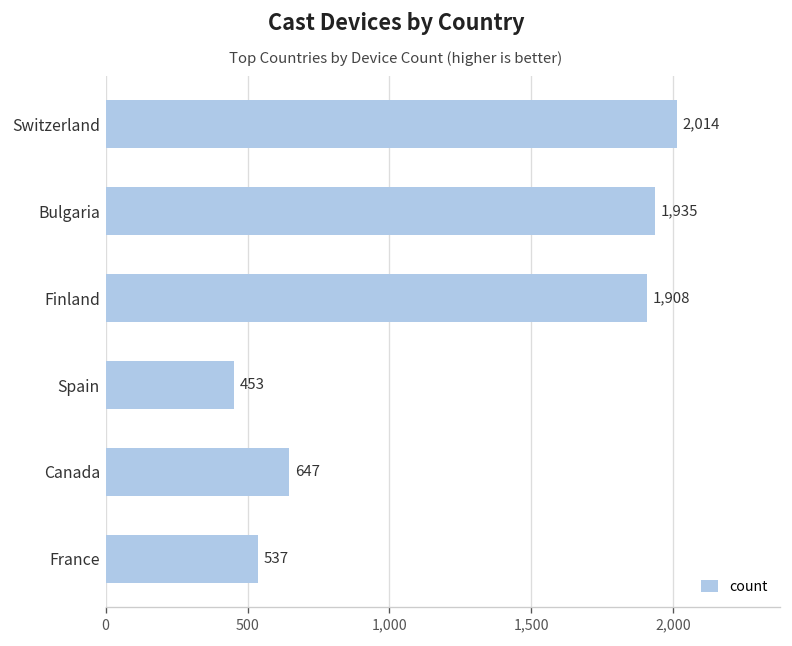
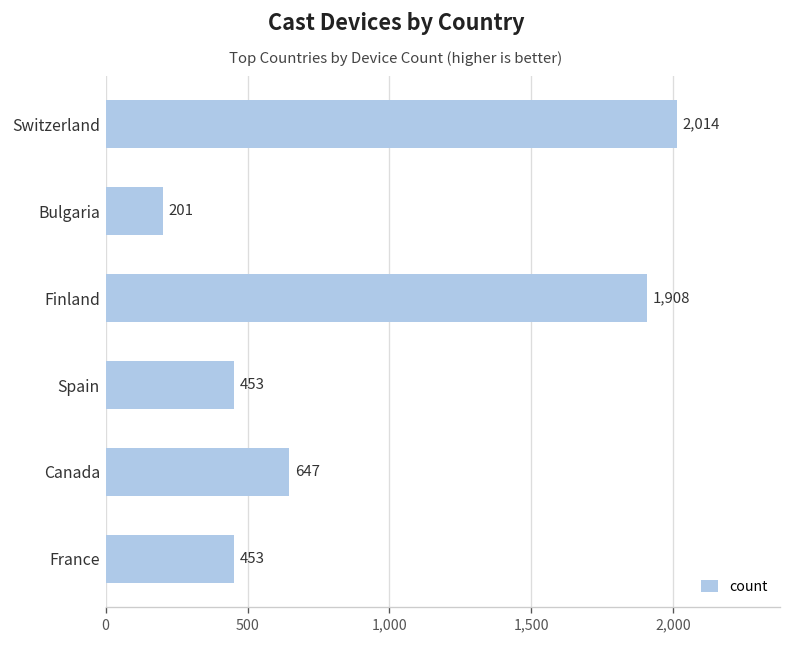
Bulgaria: 1,935 -> 201
France: 537 -> 453
